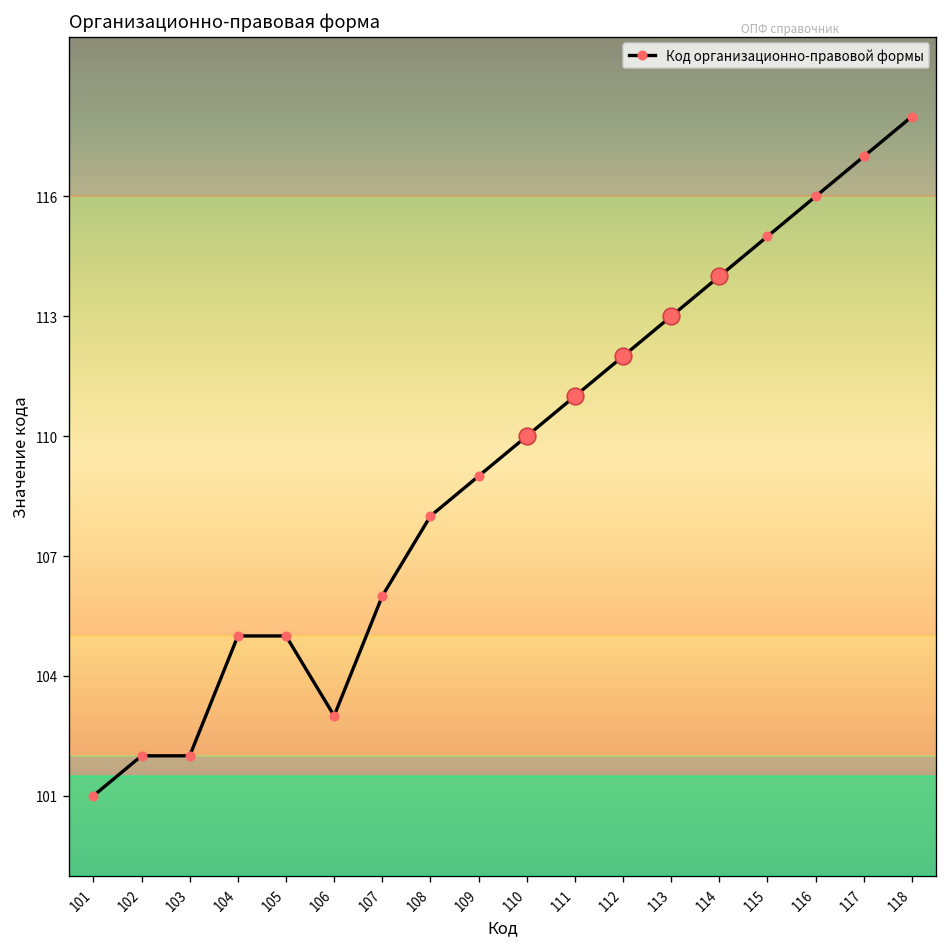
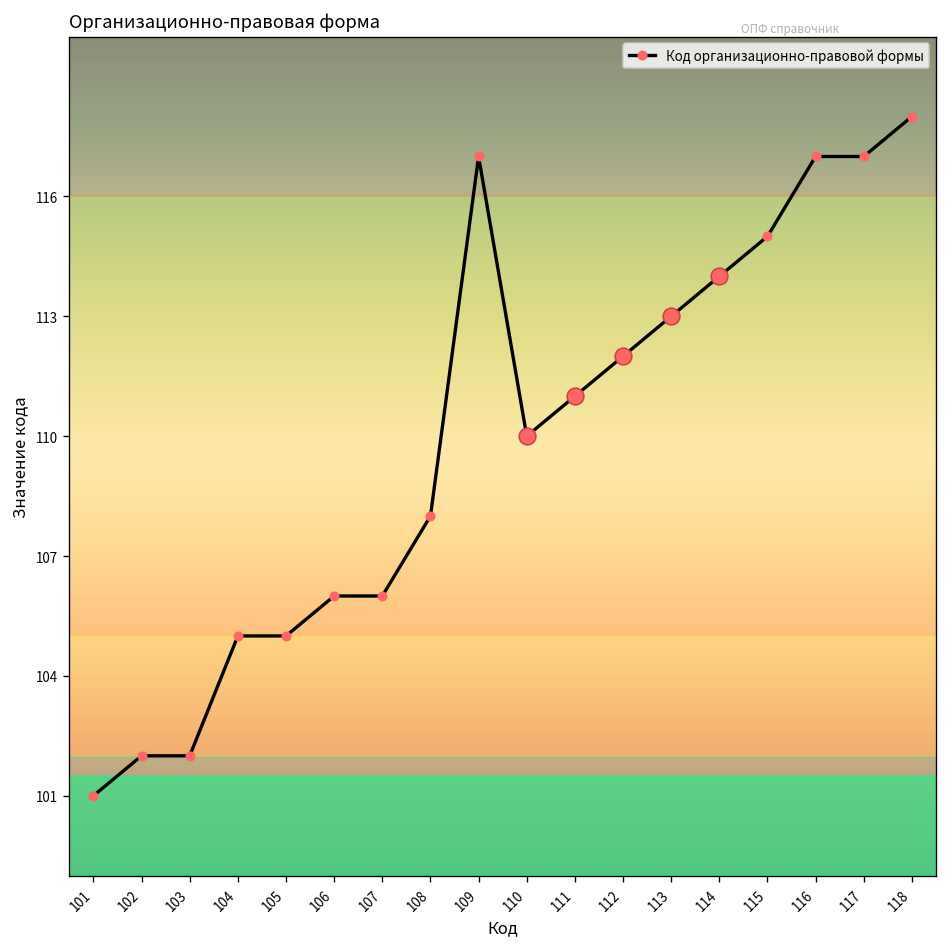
Код организационно-правовой формы, 106: 103 -> 106
Код организационно-правовой формы, 109: 109 -> 117
Код организационно-правовой формы, 116: 116 -> 117
